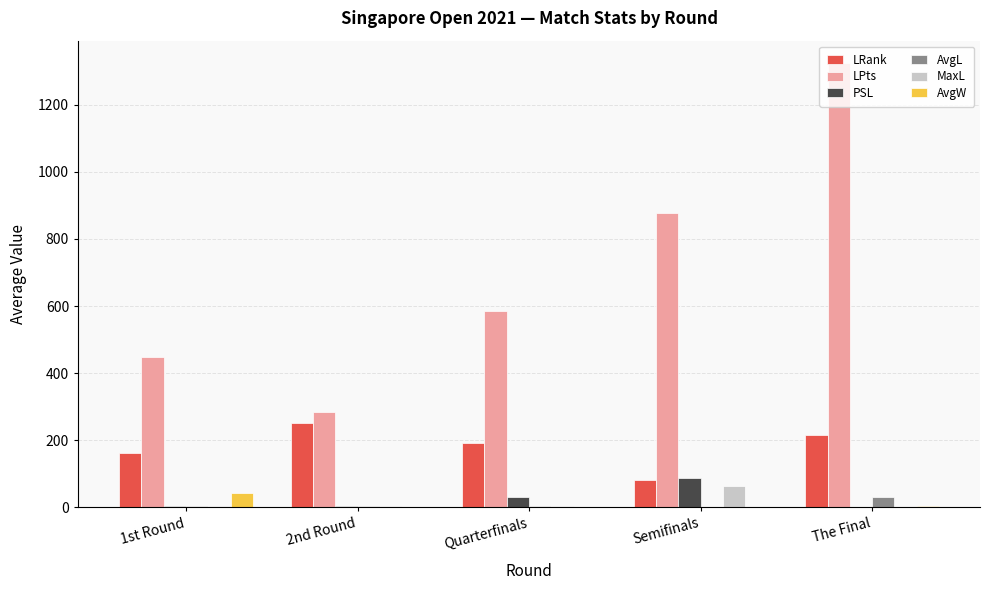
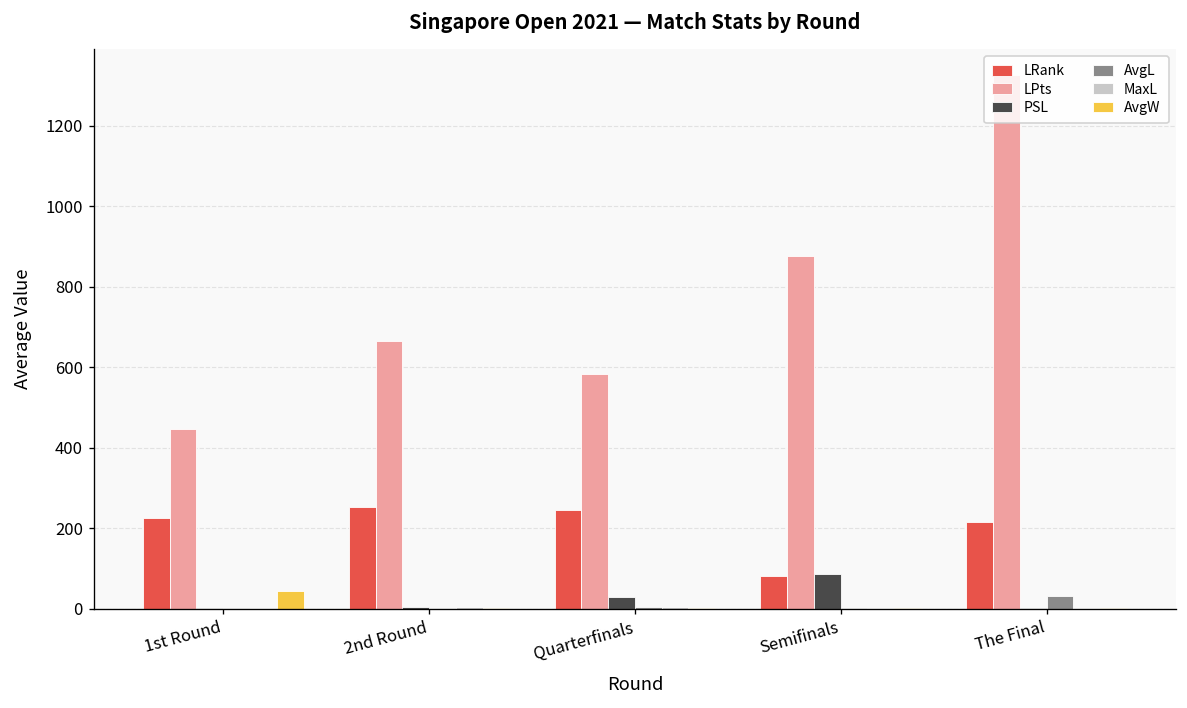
LRank, 1st Round: 160 -> 230
LPts, 2nd Round: 290 -> 670
LRank, Quarterfinals: 190 -> 250
MaxL, Semifinals: 60 -> 0
